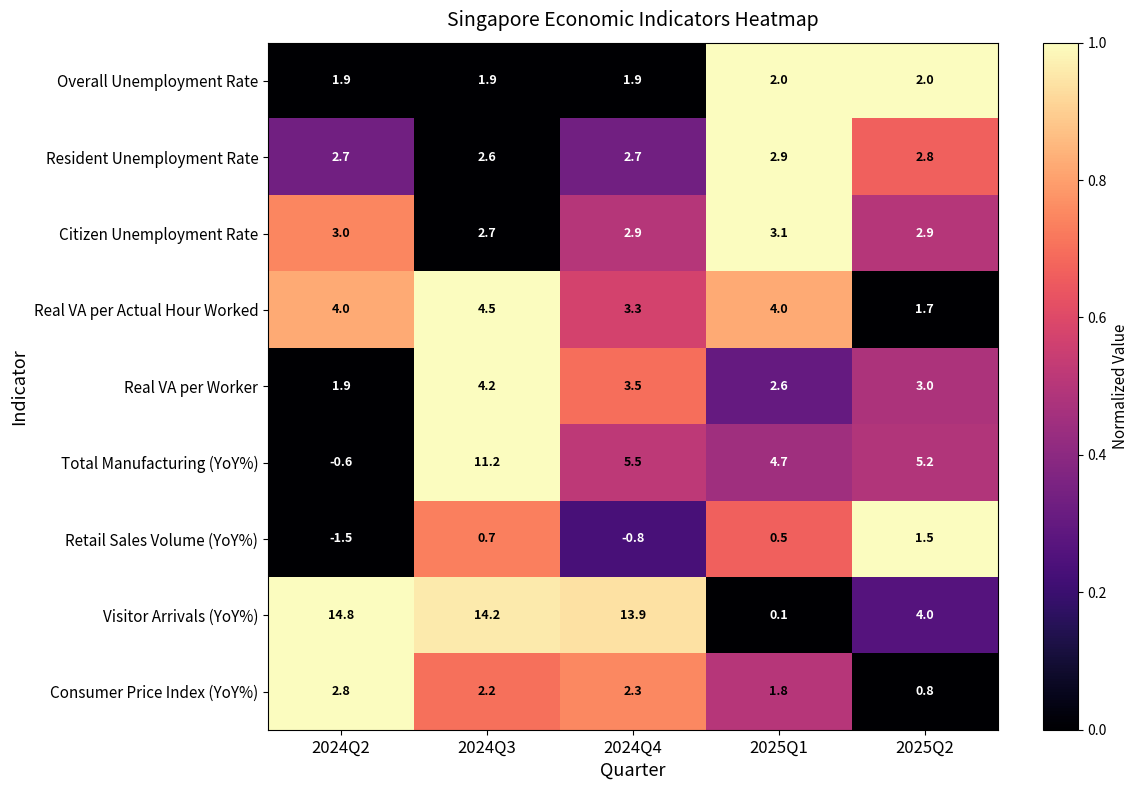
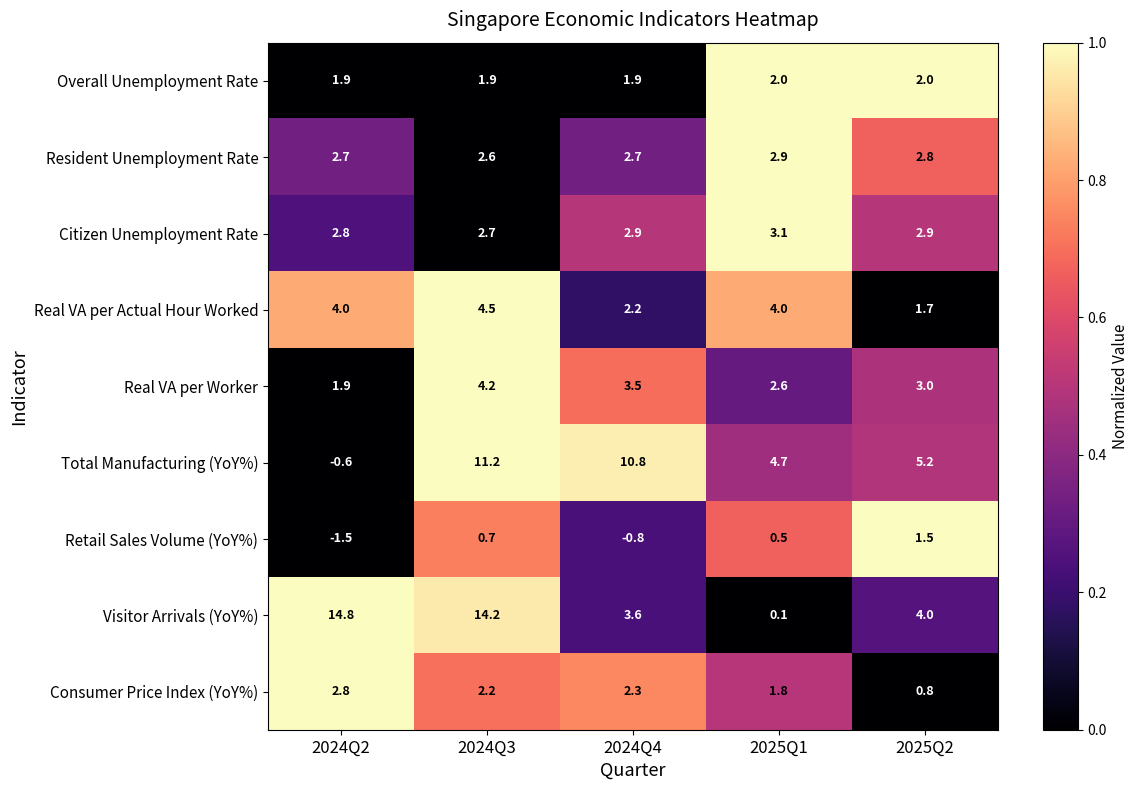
Citizen Unemployment Rate, 2024Q2: 3.0 -> 2.8
Real VA per Actual Hour Worked, 2024Q4: 3.3 -> 2.2
Total Manufacturing (YoY%), 2024Q4: 5.5 -> 10.8
Visitor Arrivals (YoY%), 2024Q4: 13.9 -> 3.6
